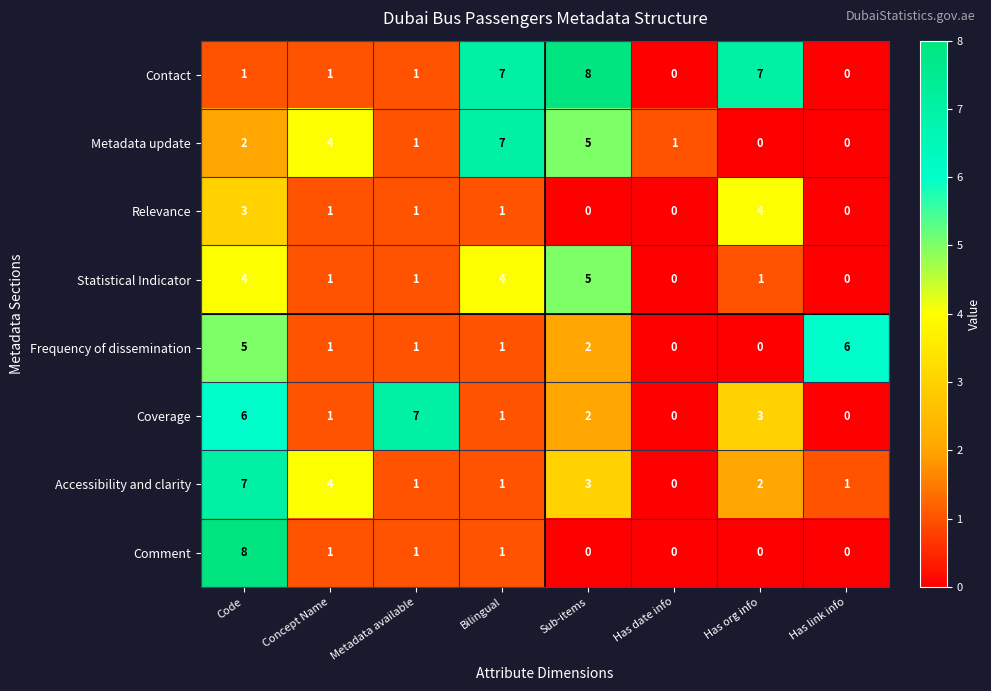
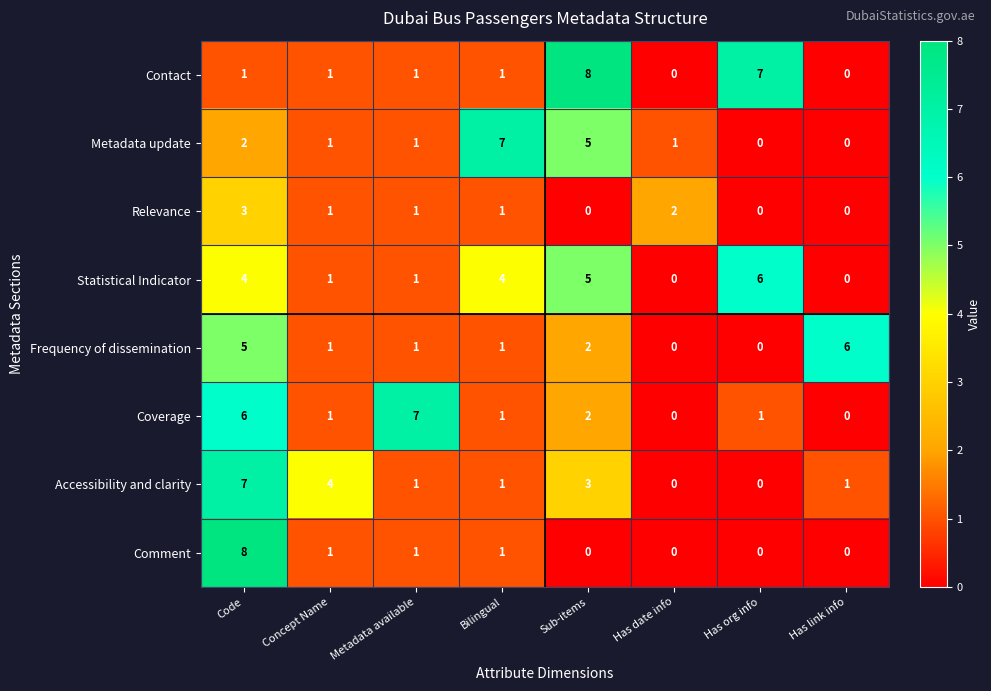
Contact, Bilingual: 7 -> 1
Metadata update, Concept Name: 4 -> 1
Relevance, Has date info: 0 -> 2
Relevance, Has org info: 4 -> 0
Statistical Indicator, Has org info: 1 -> 6
Coverage, Has org info: 3 -> 1
Accessibility and clarity, Has org info: 2 -> 0
